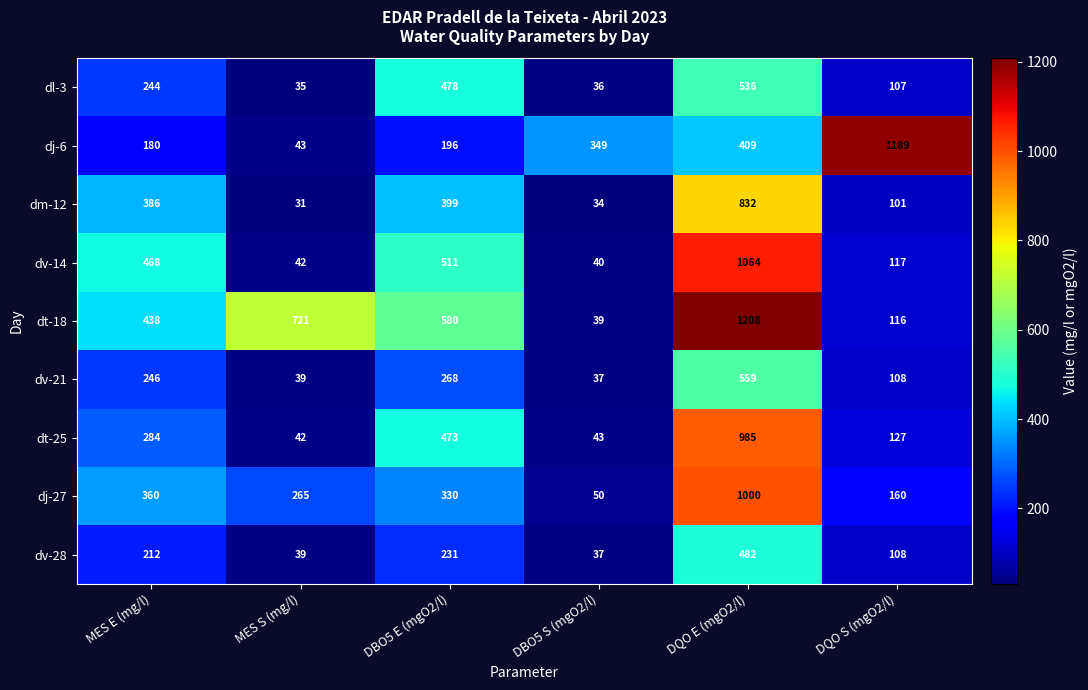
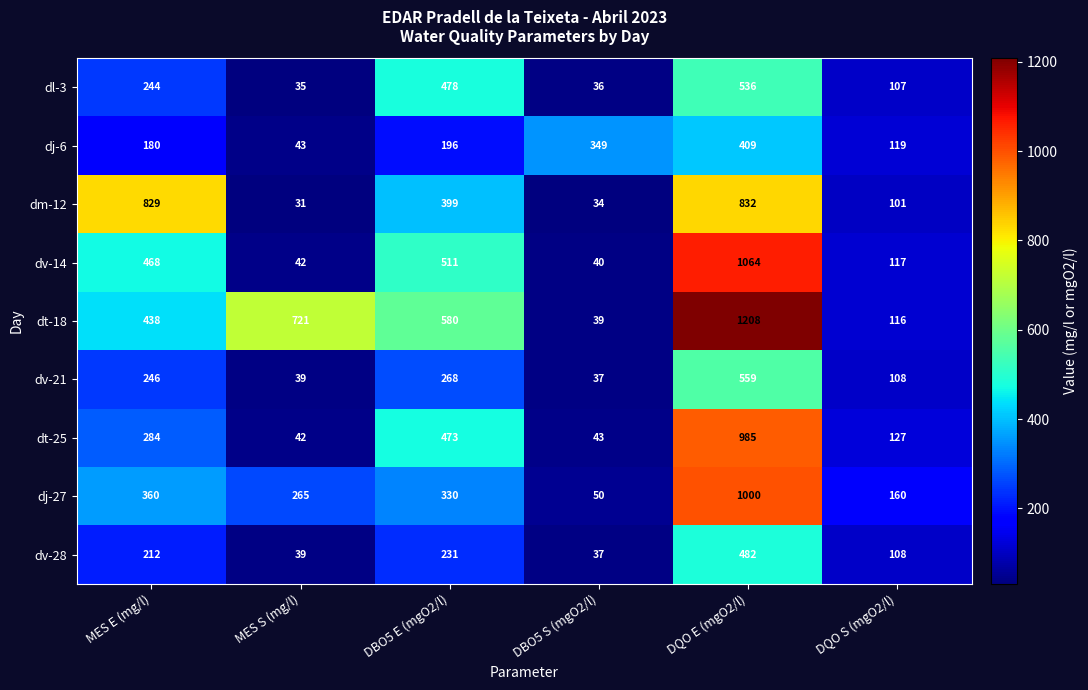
dj-6, DQO S (mgO2/l): 1189 -> 119
dm-12, MES E (mg/l): 386 -> 829
